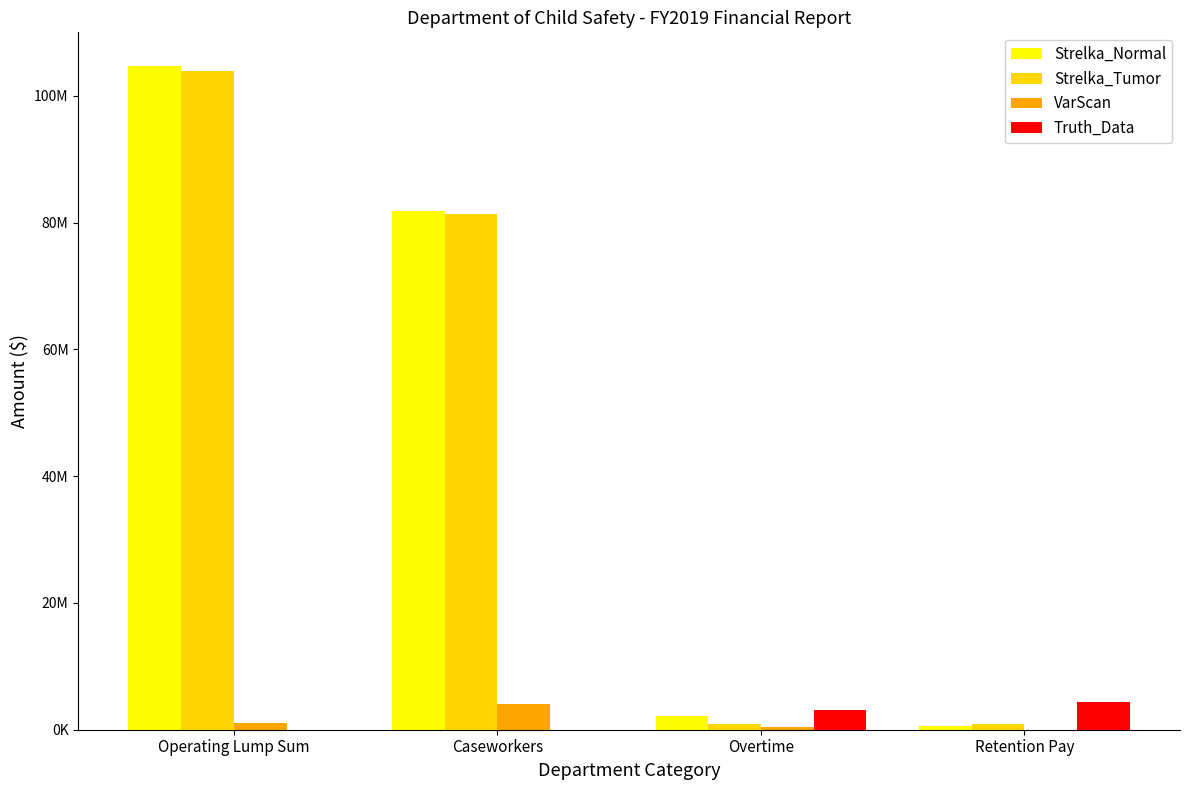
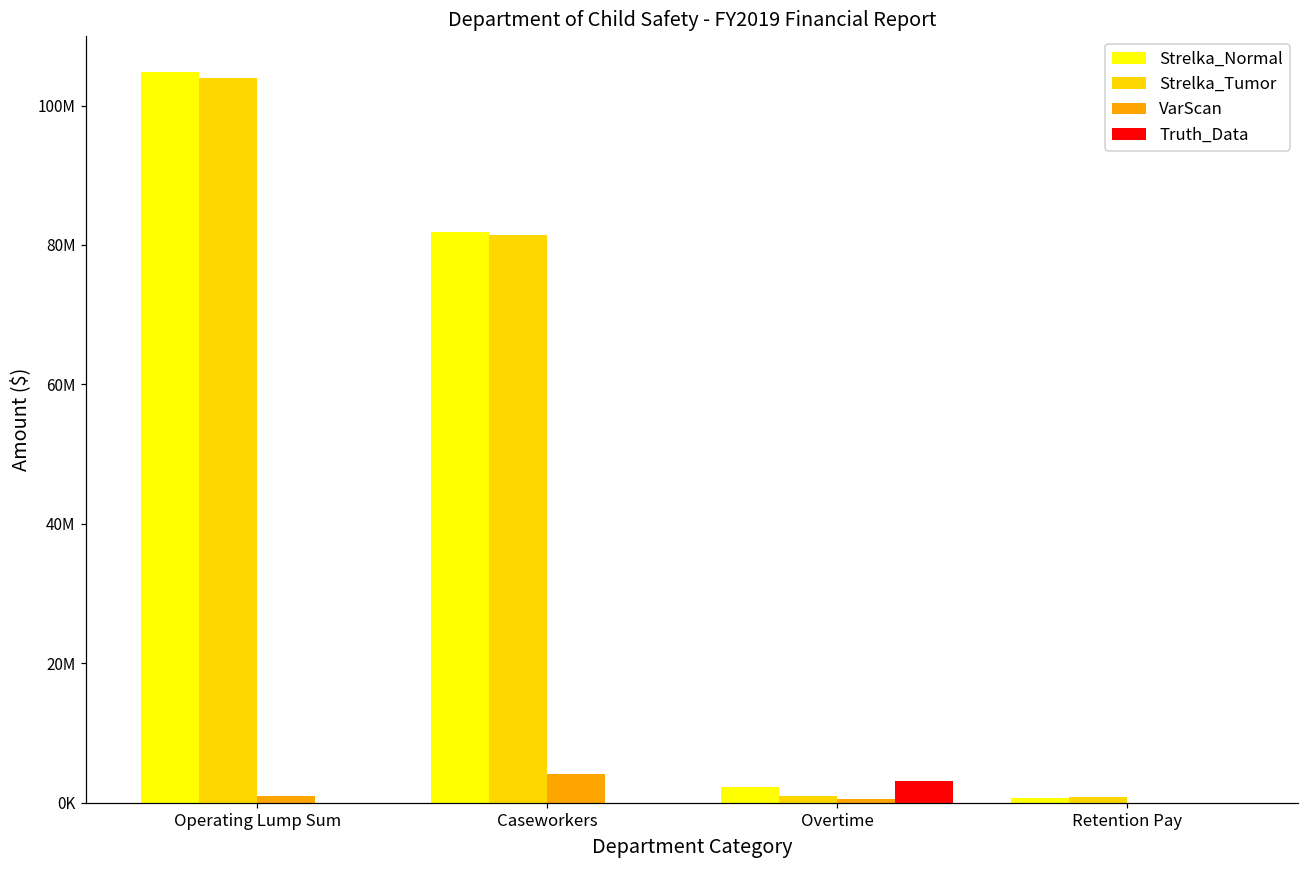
Truth_Data, Retention Pay: 4000000 -> 0
